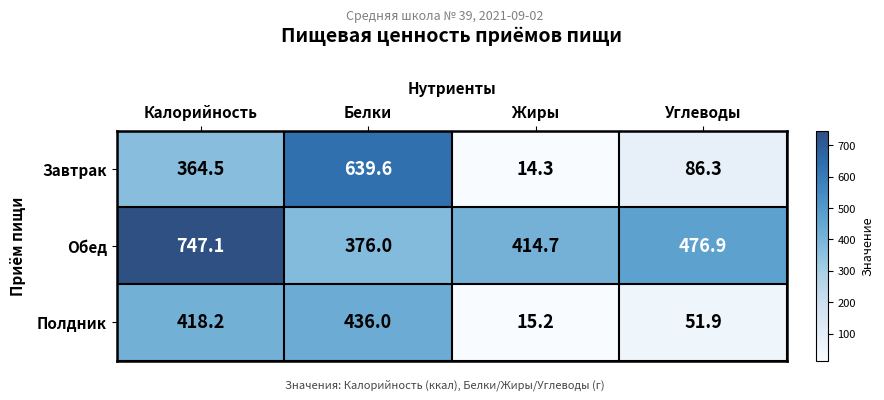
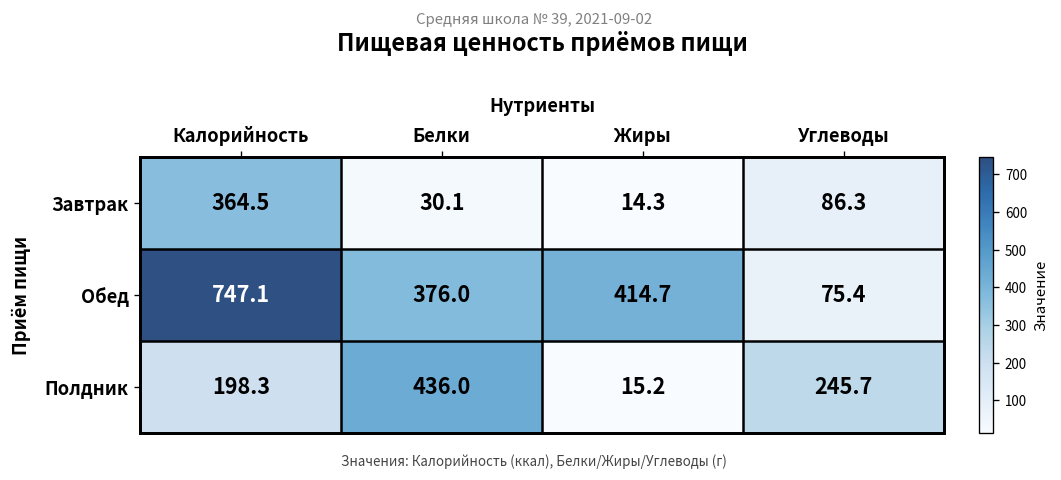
Завтрак, Белки: 639.6 -> 30.1
Обед, Углеводы: 476.9 -> 75.4
Полдник, Калорийность: 418.2 -> 198.3
Полдник, Углеводы: 51.9 -> 245.7
